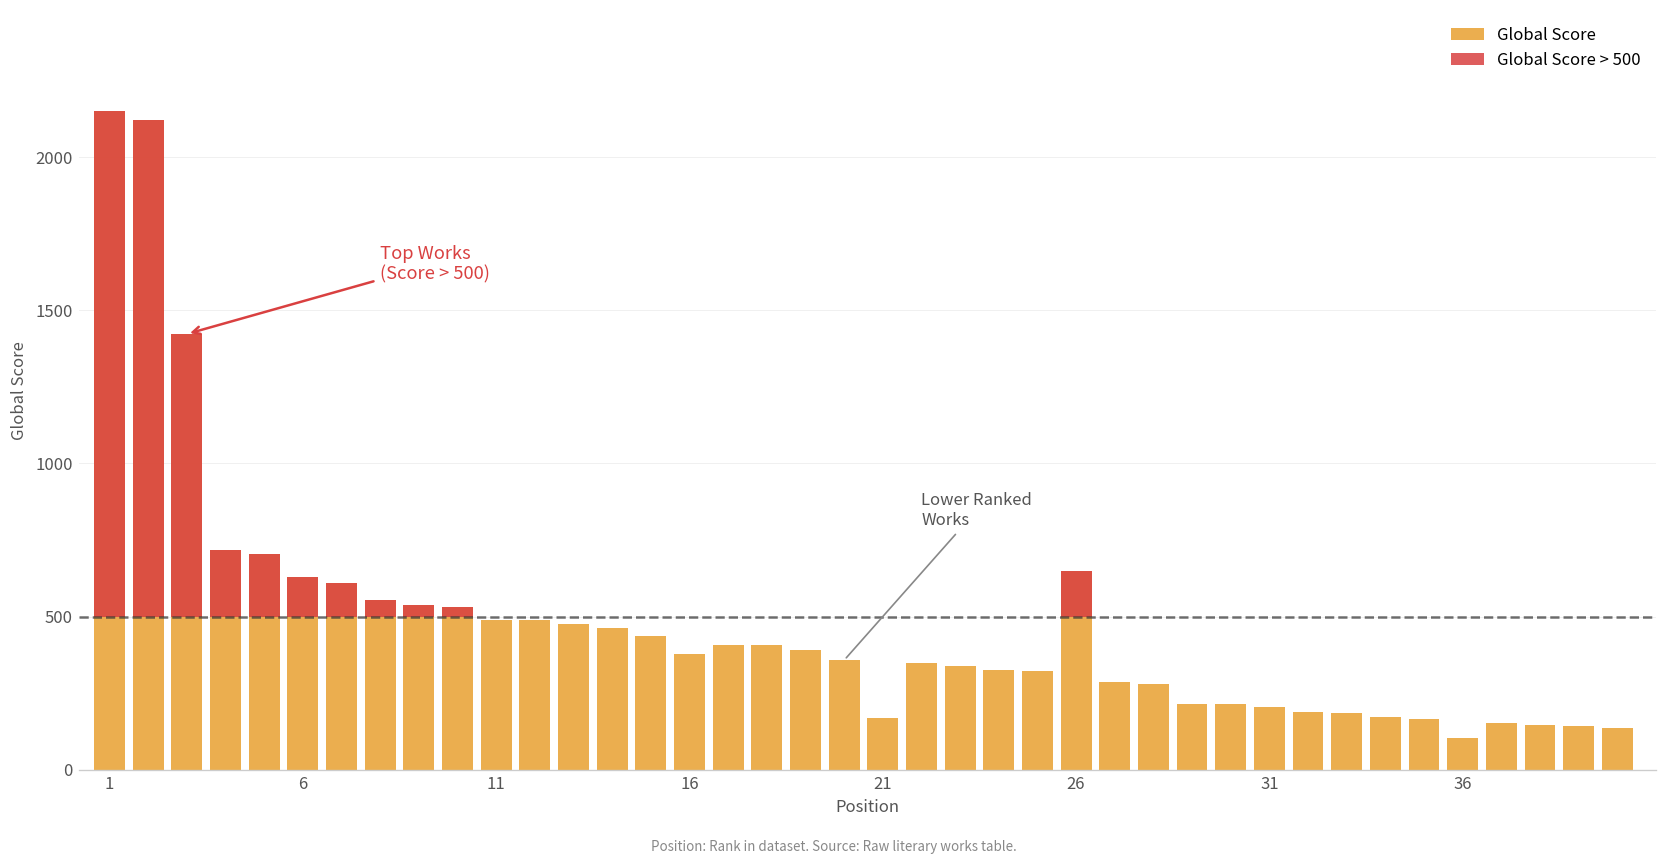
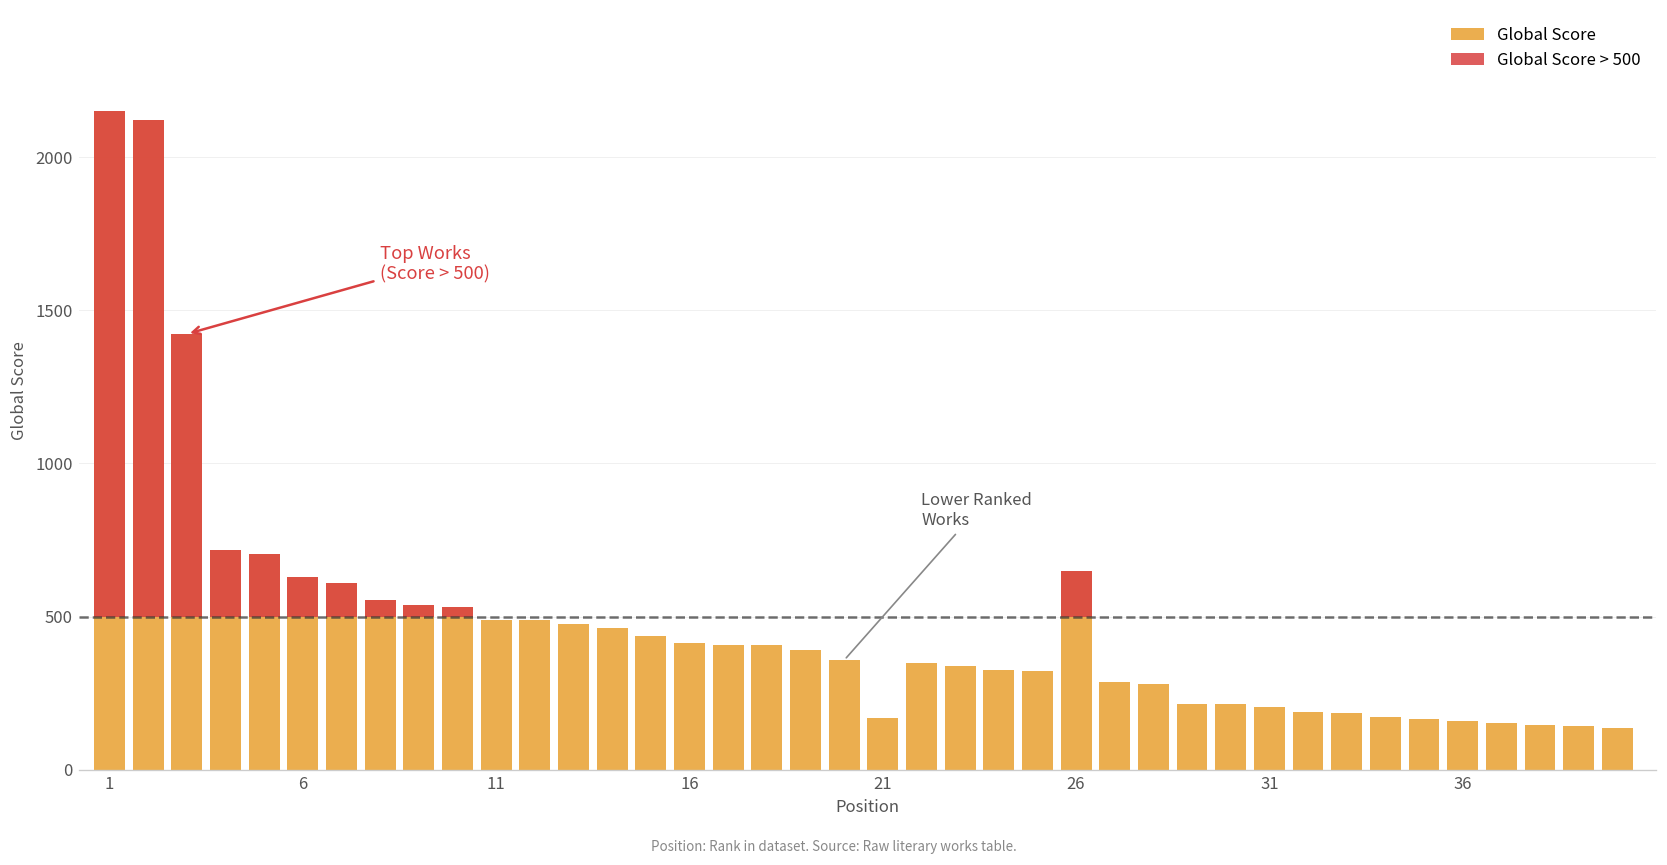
Global Score, 16: 380 -> 410
Global Score, 36: 100 -> 160
